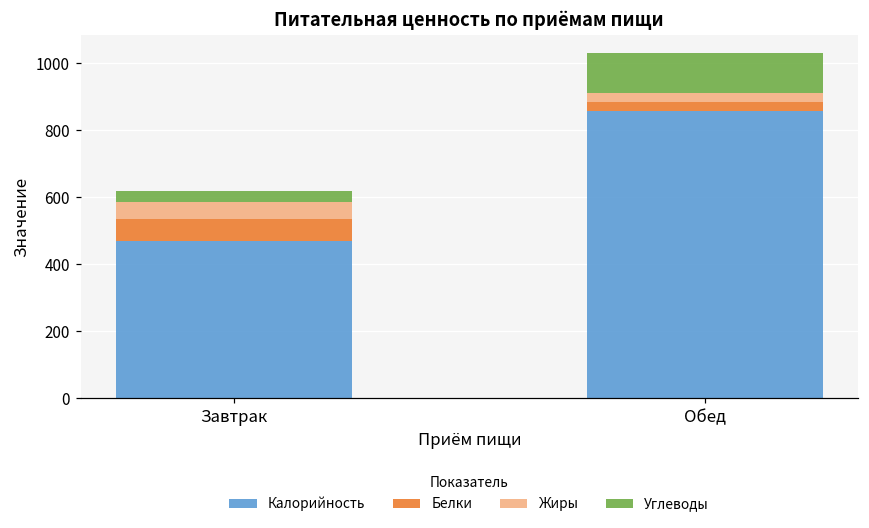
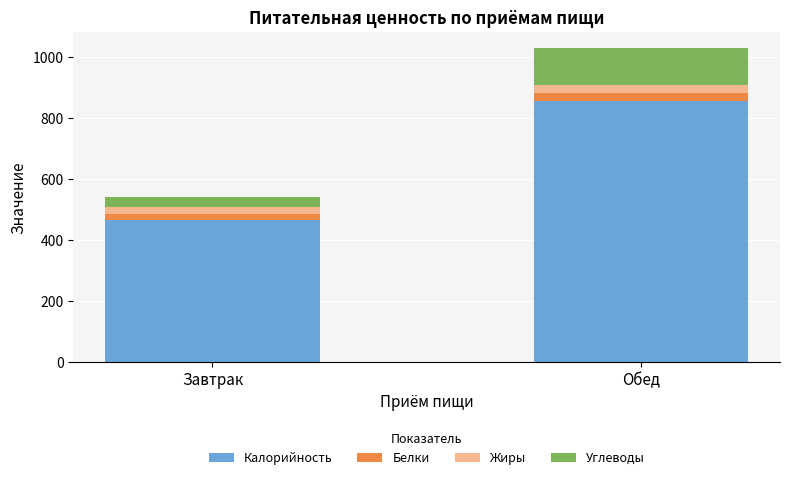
Белки, Завтрак: 70 -> 20
Жиры, Завтрак: 50 -> 20
